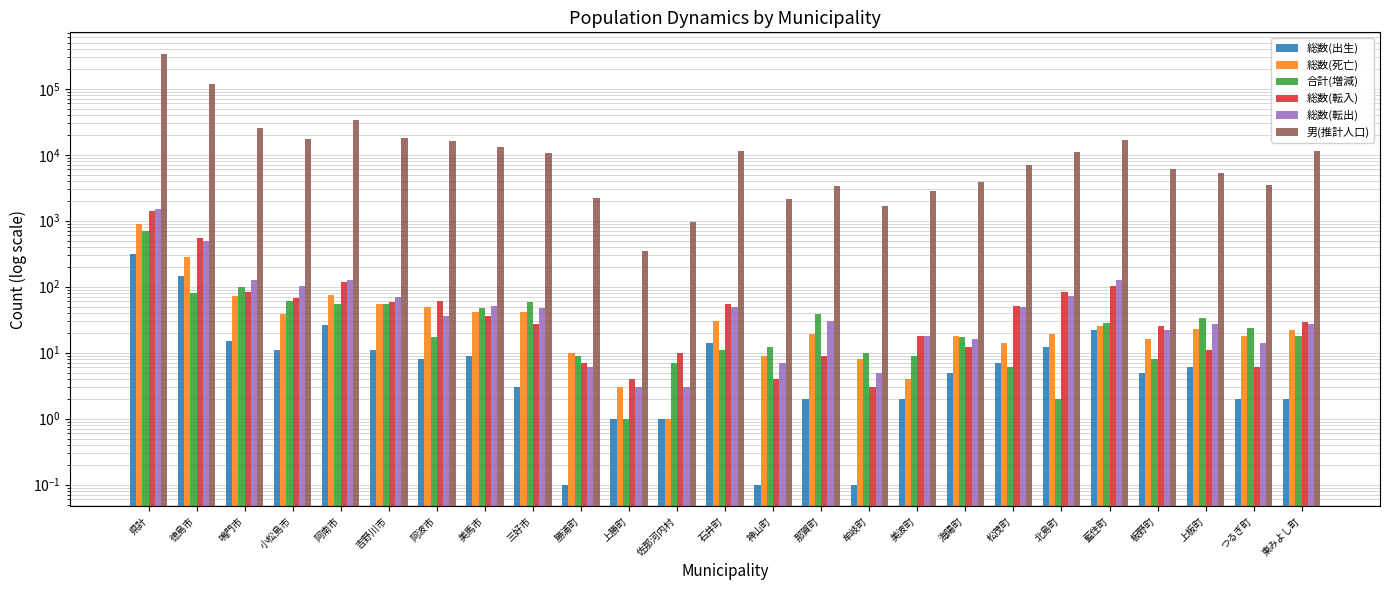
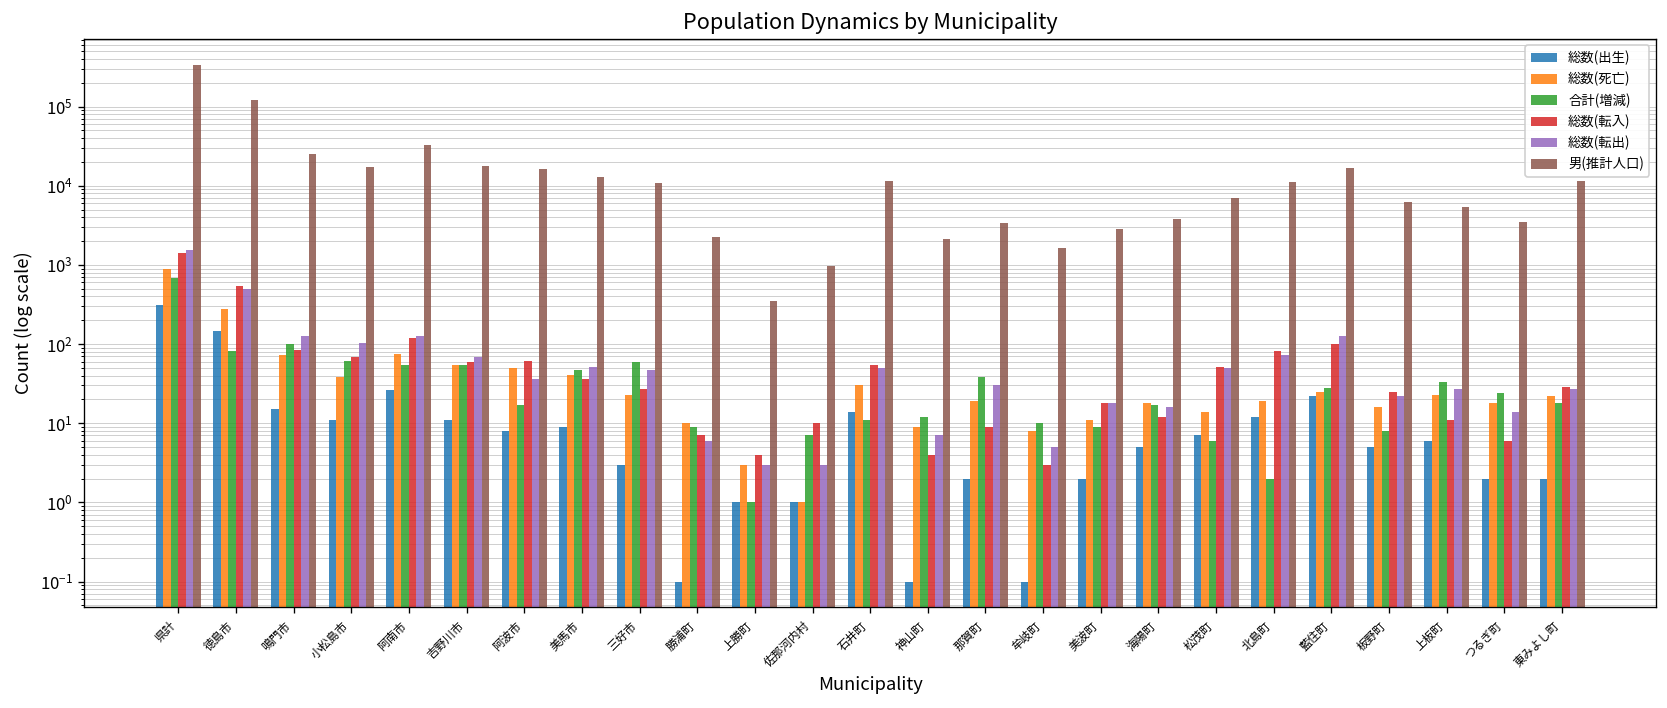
総数(死亡), 三好市: 40 -> 23
総数(死亡), 美波町: 4 -> 11
